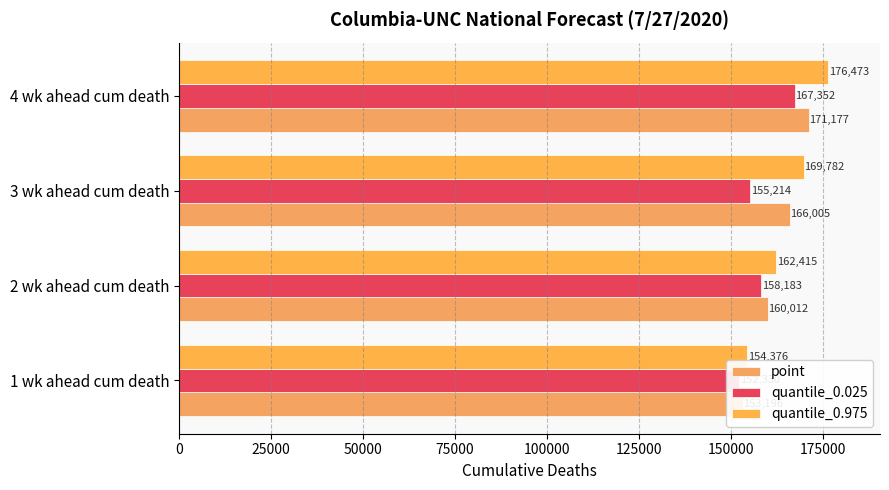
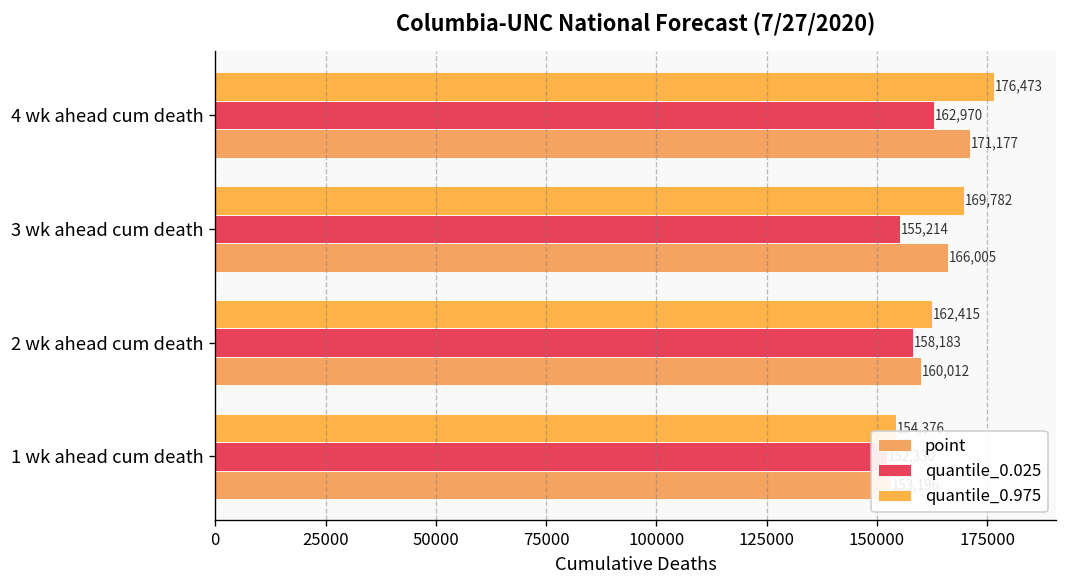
quantile_0.025, 4 wk ahead cum death: 167,352 -> 162,970
